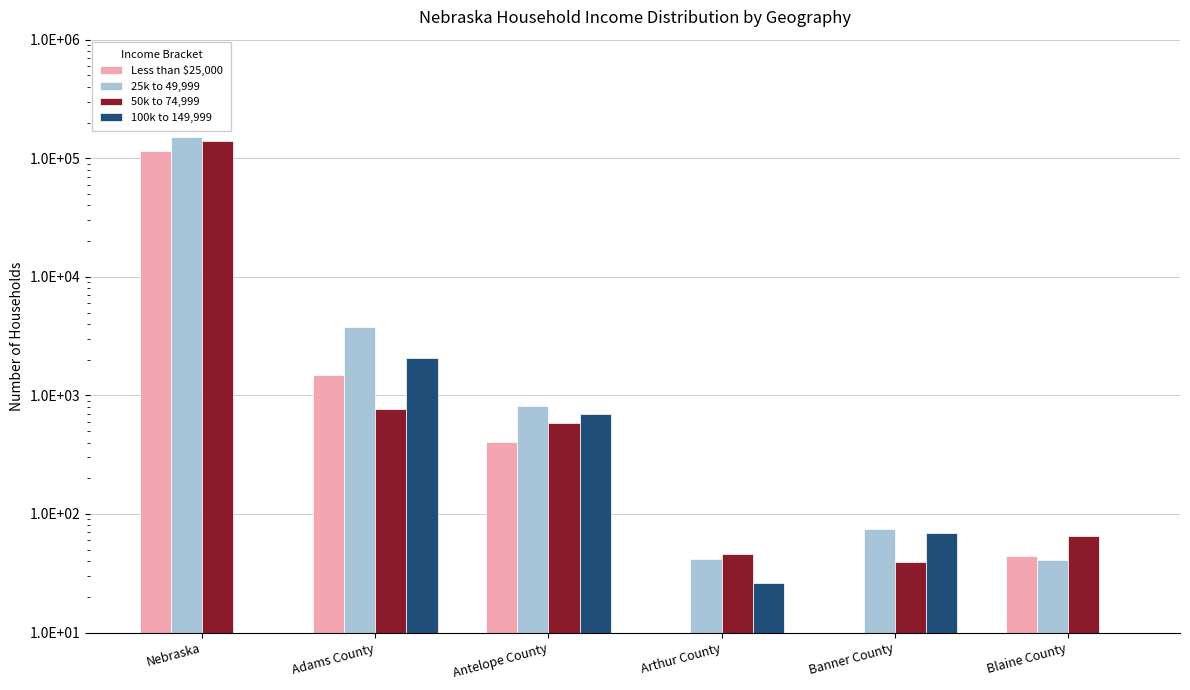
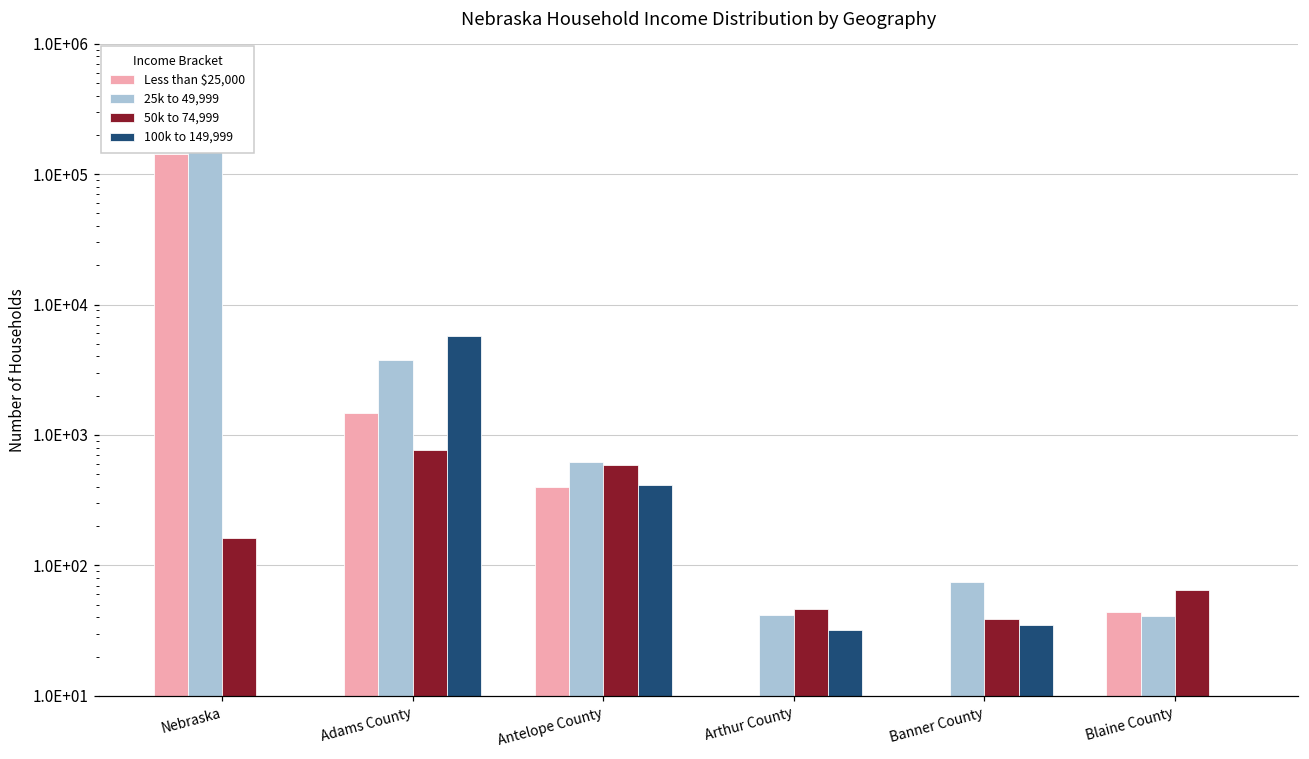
Less than $25,000, Nebraska: 110000 -> 140000
50k to 74,999, Nebraska: 140000 -> 160
100k to 149,999, Adams County: 2100 -> 6000
25k to 49,999, Antelope County: 800 -> 600
100k to 149,999, Antelope County: 700 -> 410
100k to 149,999, Arthur County: 26 -> 32
100k to 149,999, Banner County: 70 -> 35
